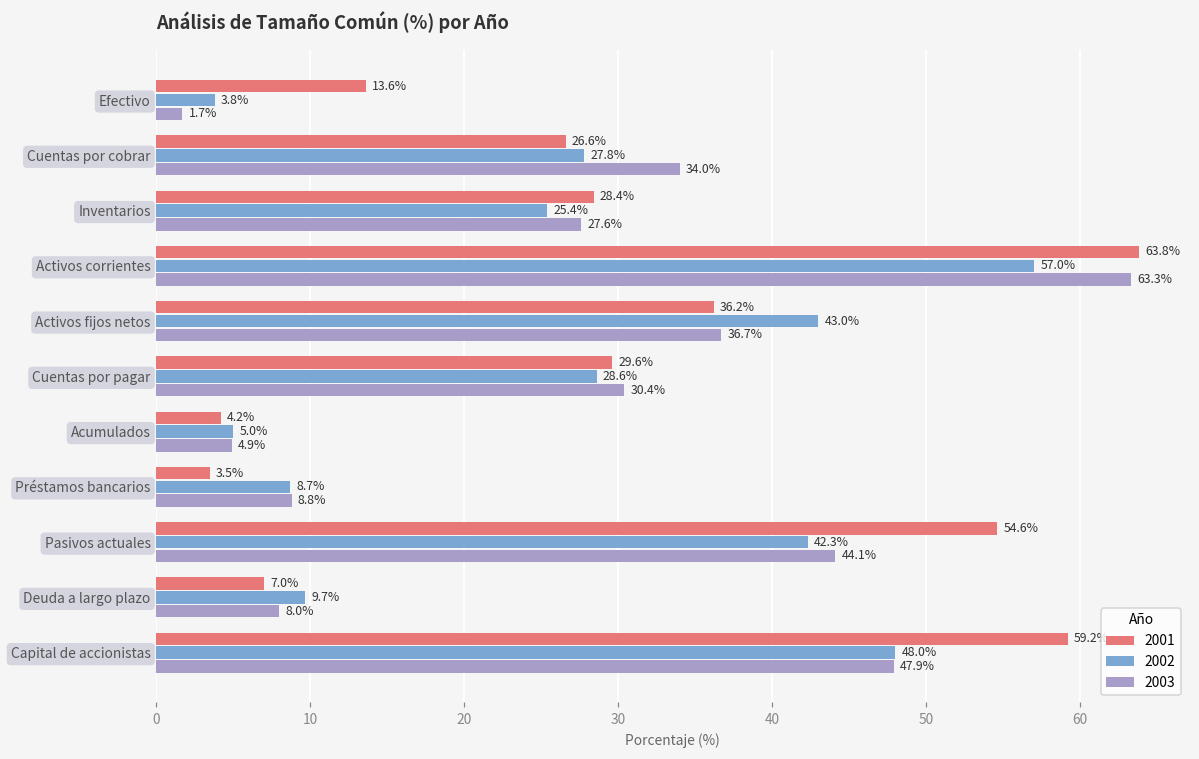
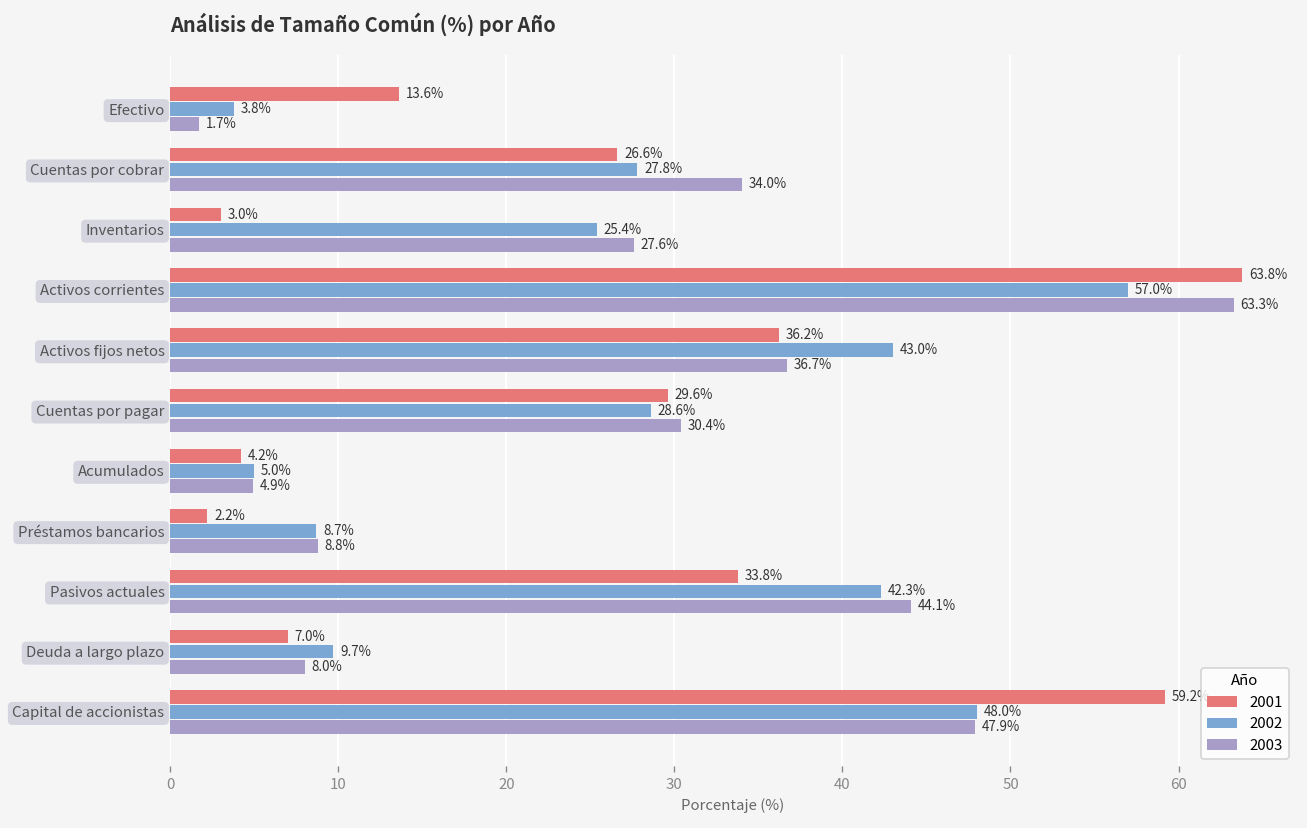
2001, Inventarios: 28.4% -> 3.0%
2001, Préstamos bancarios: 3.5% -> 2.2%
2001, Pasivos actuales: 54.6% -> 33.8%
